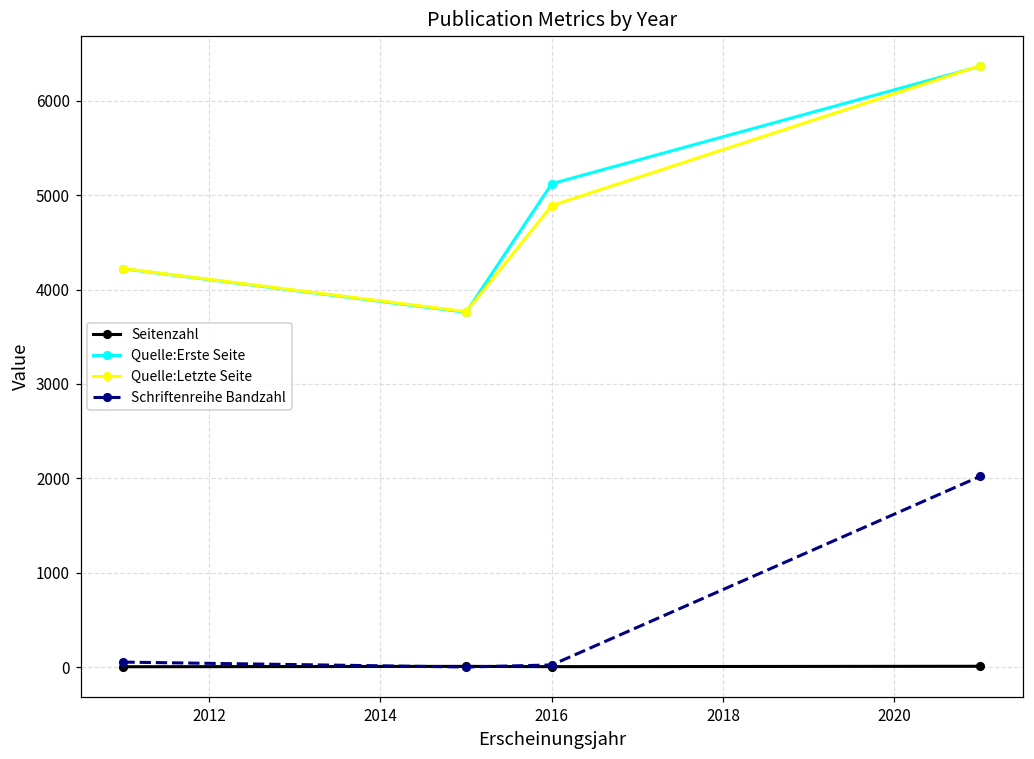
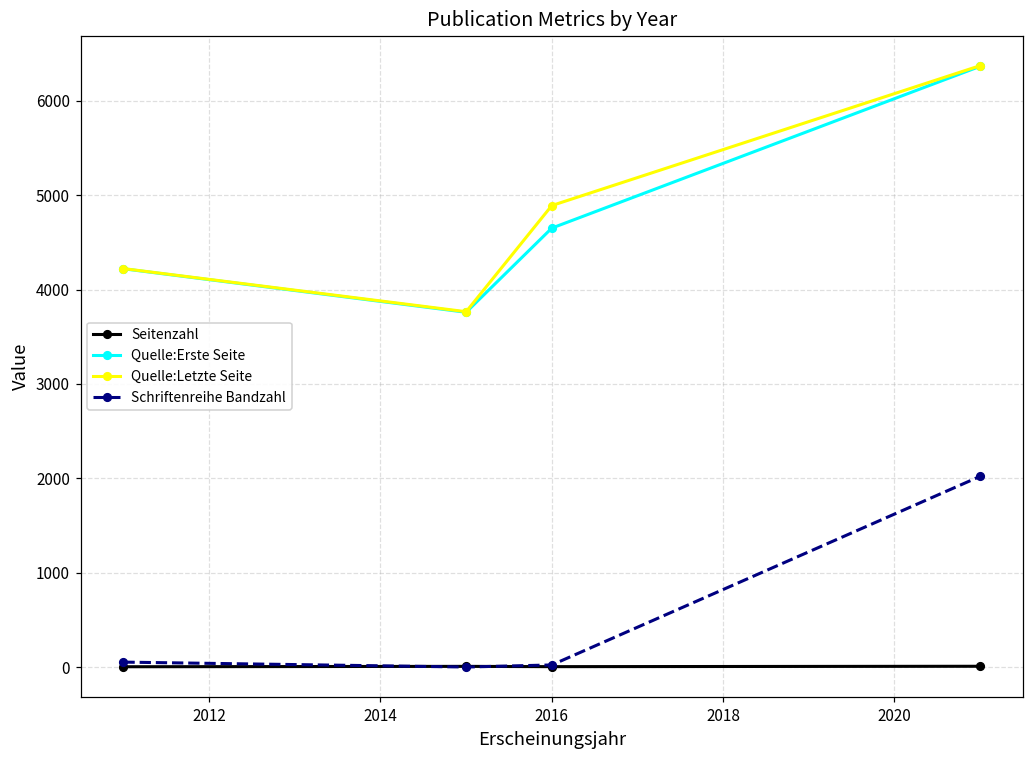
Quelle:Erste Seite, 2016: 5100 -> 4700
